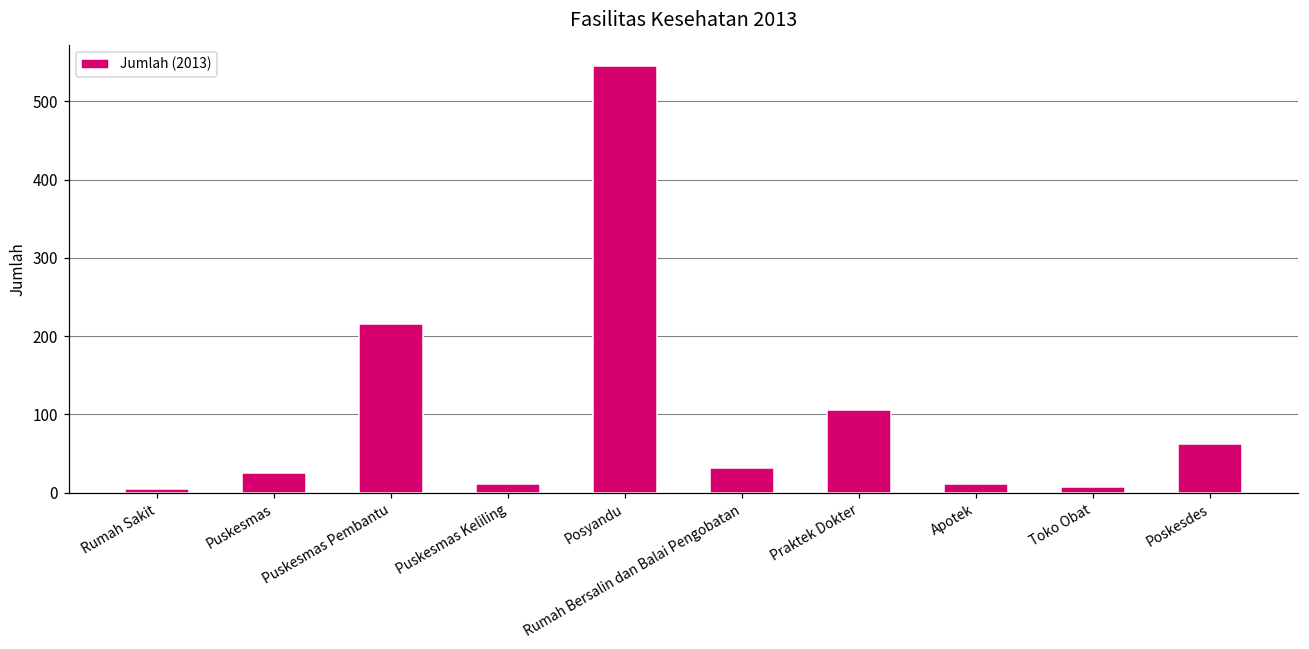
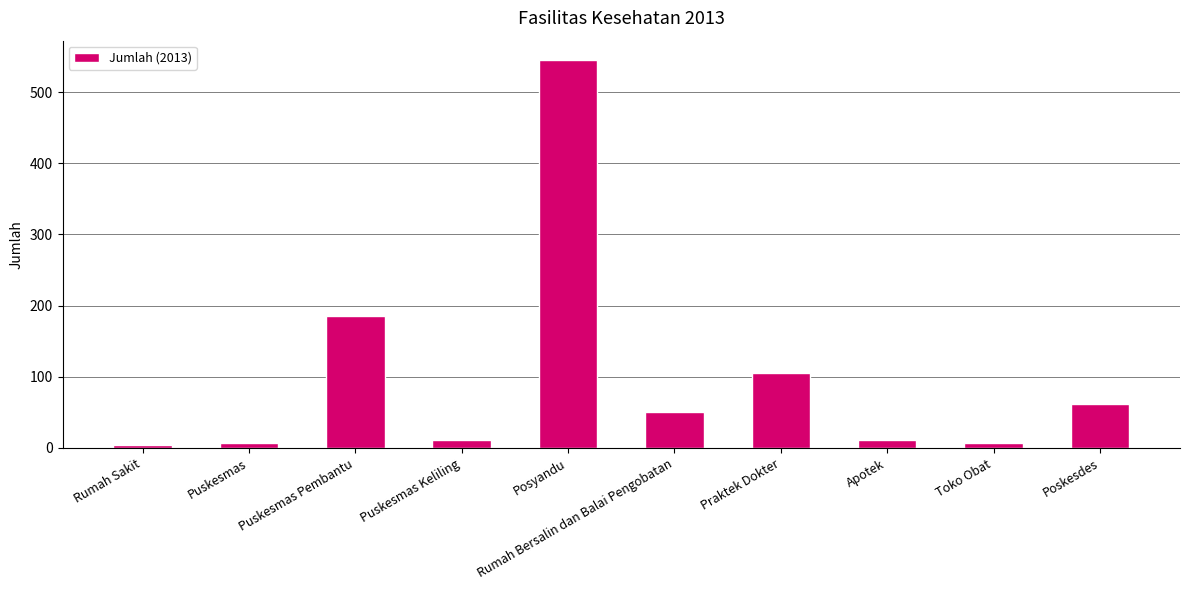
Puskesmas: 30 -> 10
Puskesmas Pembantu: 220 -> 190
Rumah Bersalin dan Balai Pengobatan: 30 -> 50
